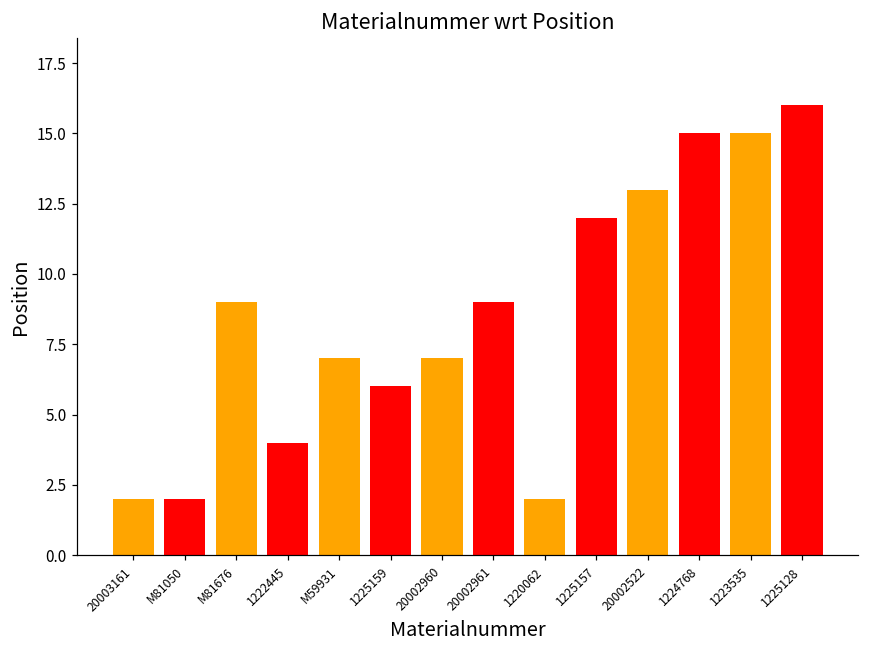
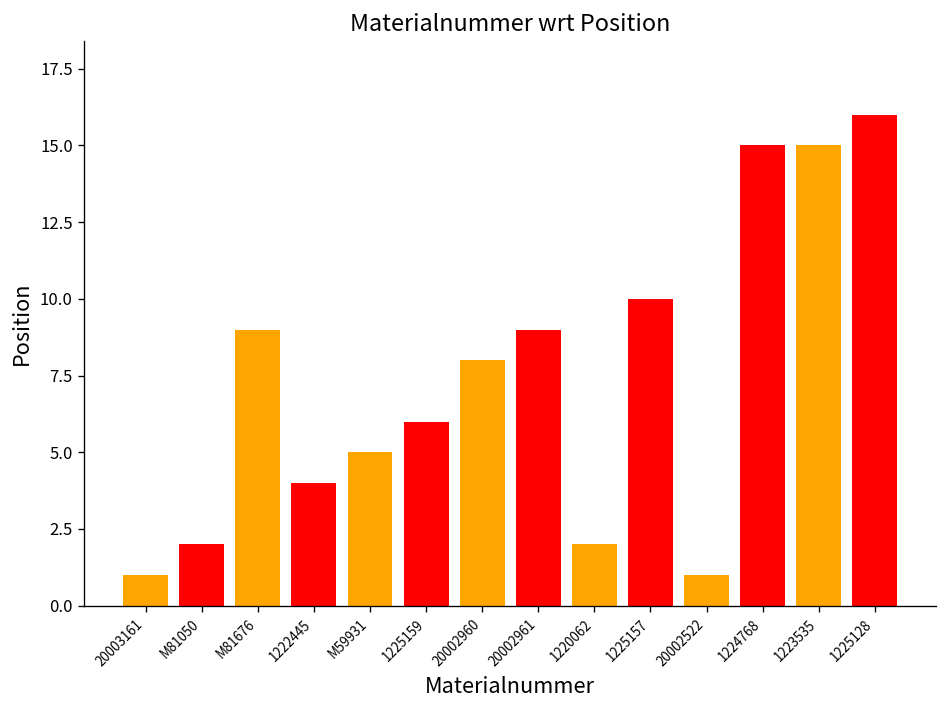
20003161: 2 -> 1
M59931: 7 -> 5
20002960: 7 -> 8
1225157: 12 -> 10
20002522: 13 -> 1
